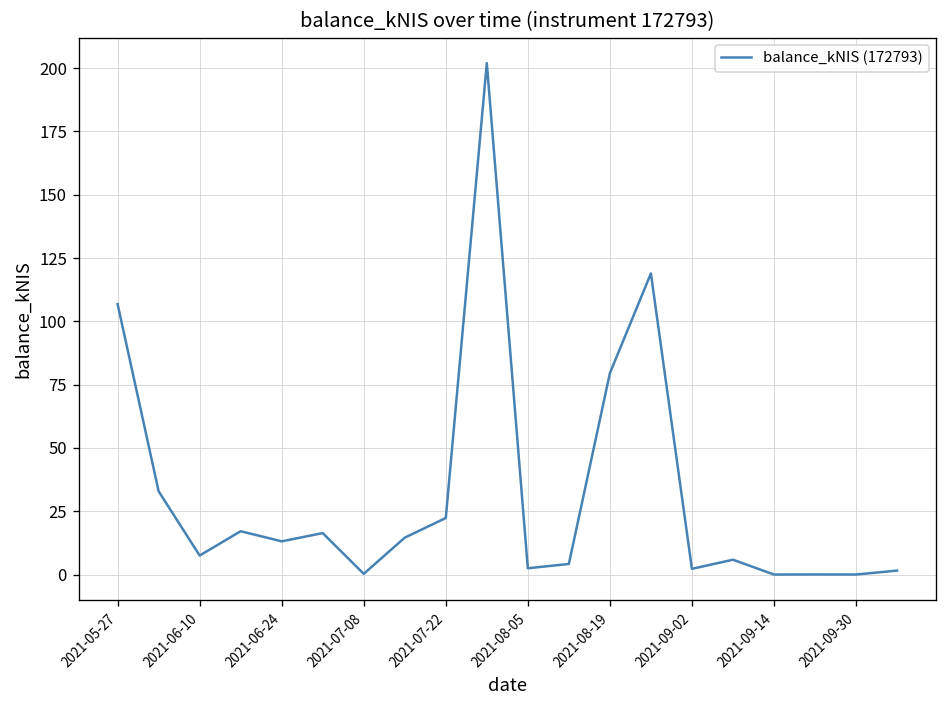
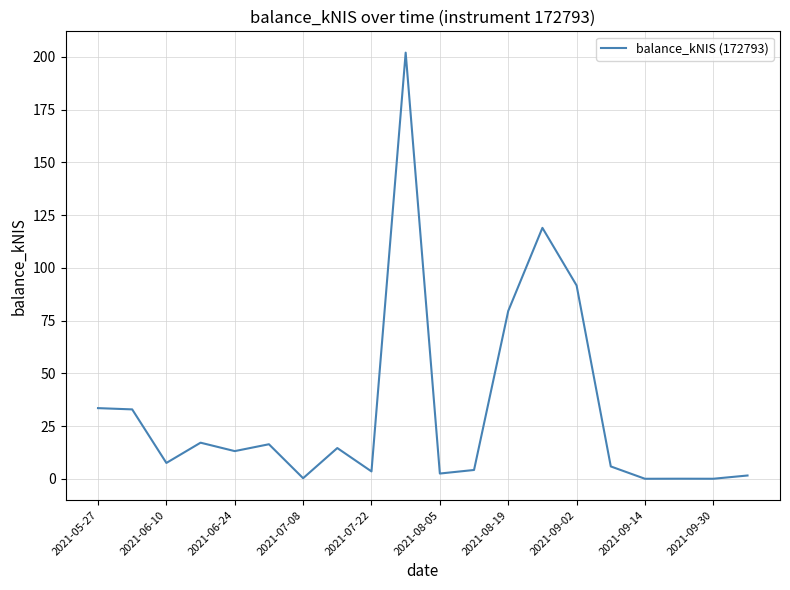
2021-05-27: 107 -> 33
2021-07-22: 22 -> 3
2021-09-02: 2 -> 92
